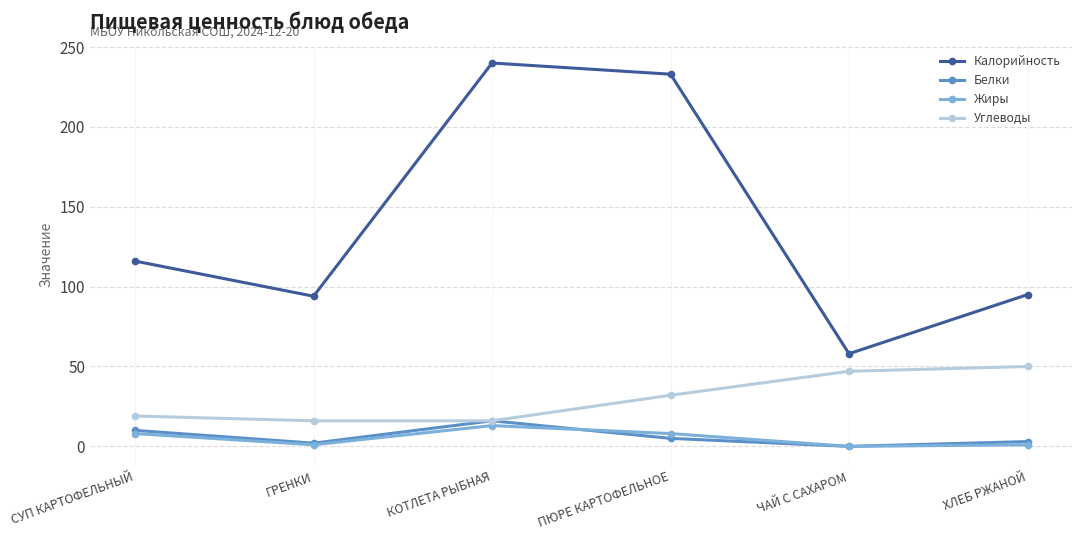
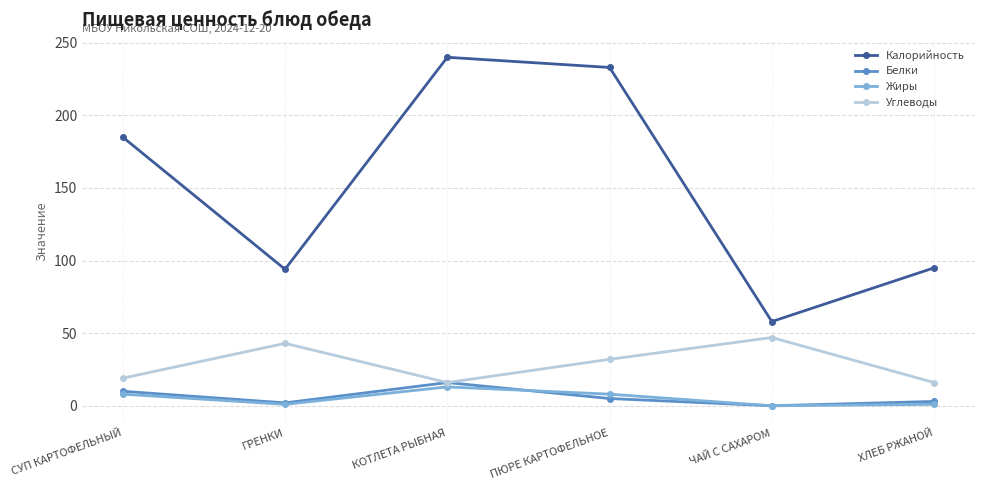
Калорийность, СУП КАРТОФЕЛЬНЫЙ: 116 -> 185
Углеводы, ГРЕНКИ: 16 -> 43
Углеводы, ХЛЕБ РЖАНОЙ: 50 -> 16
